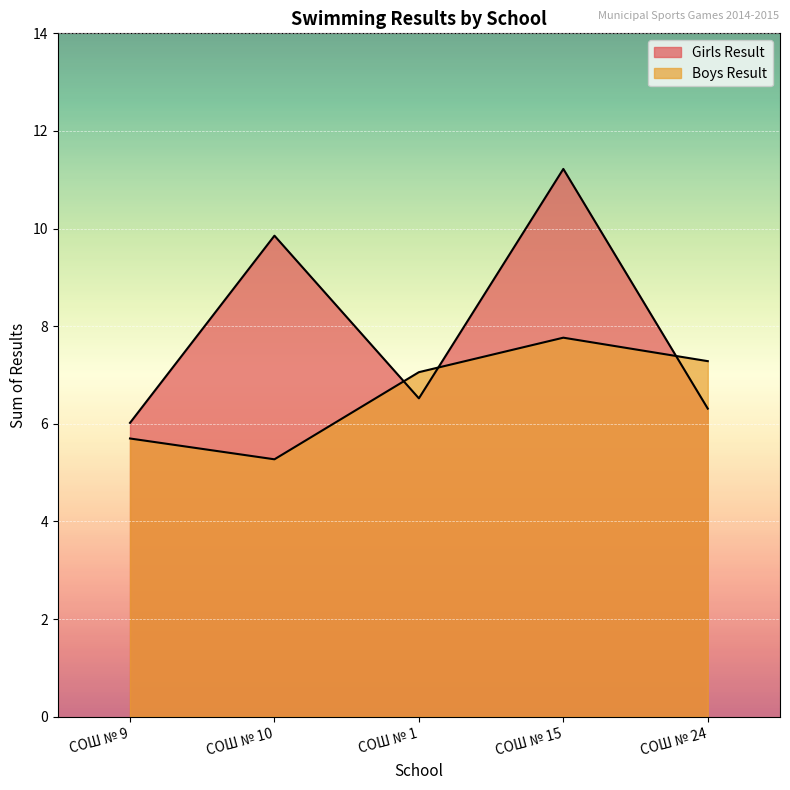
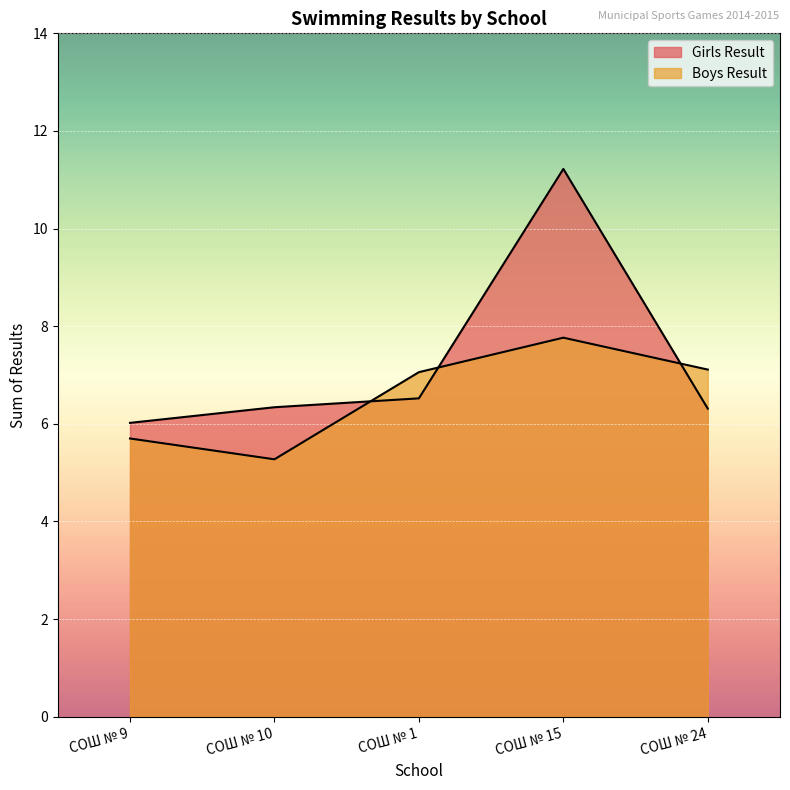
Girls Result, СОШ № 10: 9.9 -> 6.3
Boys Result, СОШ № 24: 7.3 -> 7.1
